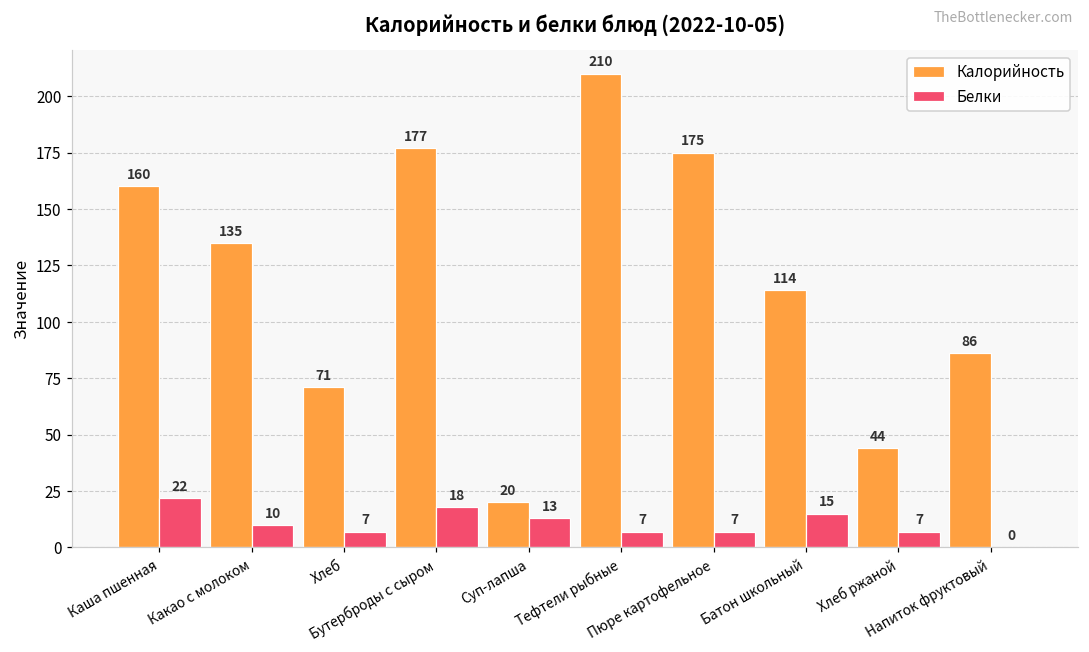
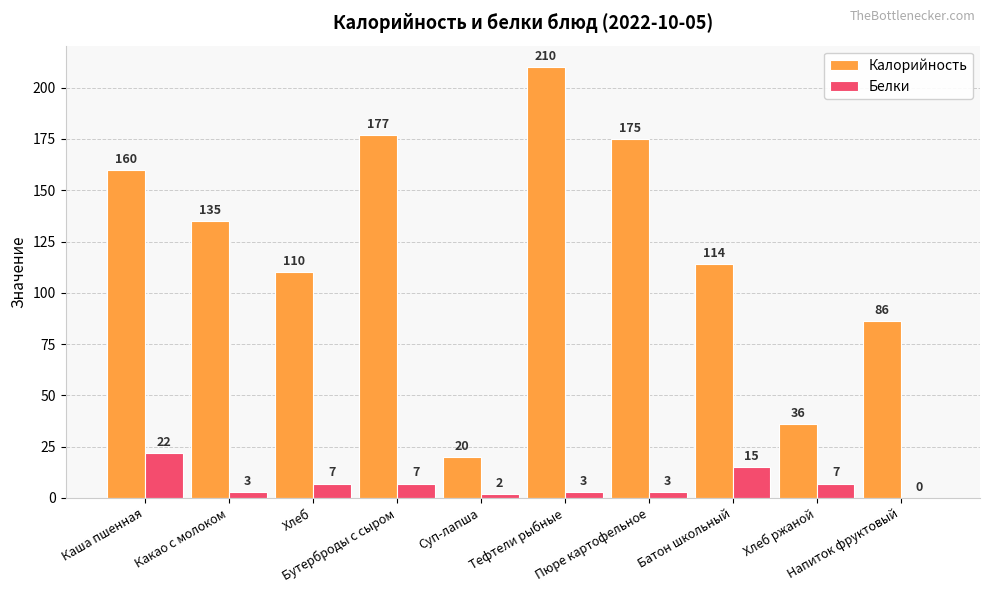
Белки, Какао с молоком: 10 -> 3
Калорийность, Хлеб: 71 -> 110
Белки, Бутерброды с сыром: 18 -> 7
Белки, Суп-лапша: 13 -> 2
Белки, Тефтели рыбные: 7 -> 3
Белки, Пюре картофельное: 7 -> 3
Калорийность, Хлеб ржаной: 44 -> 36
